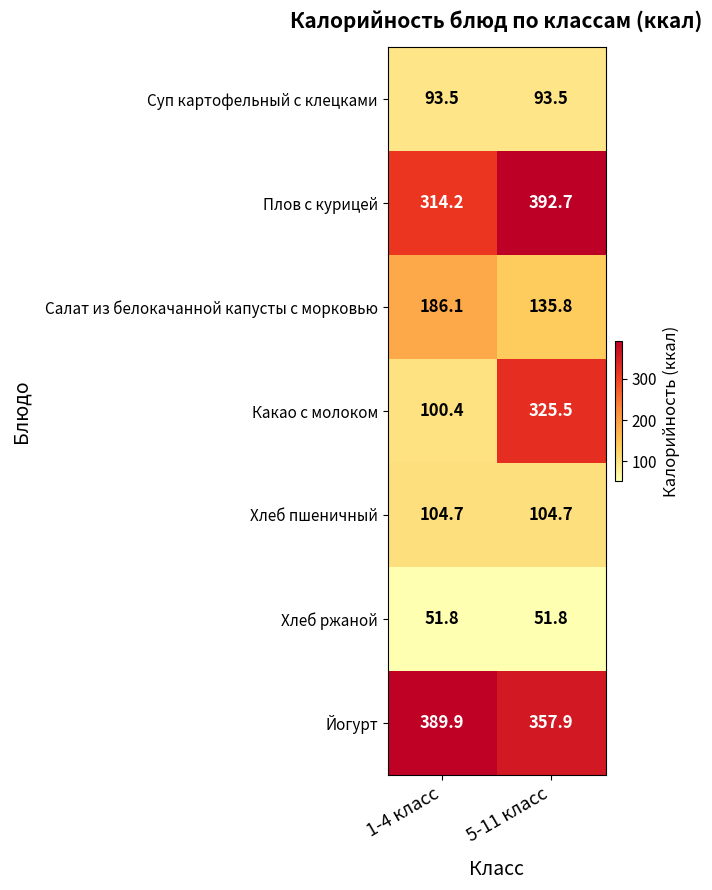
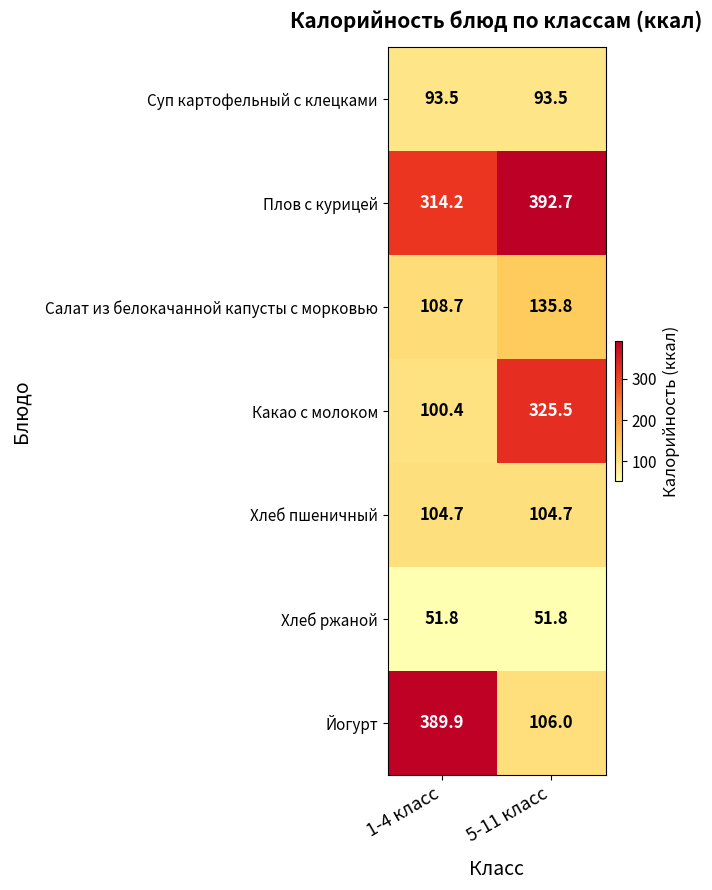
Салат из белокачанной капусты с морковью, 1-4 класс: 186.1 -> 108.7
Йогурт, 5-11 класс: 357.9 -> 106.0
